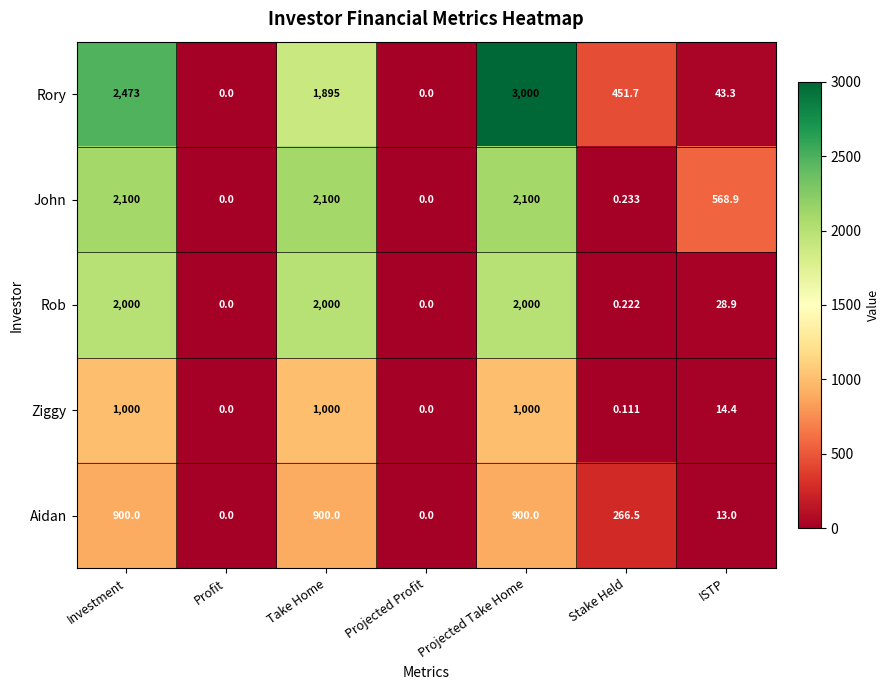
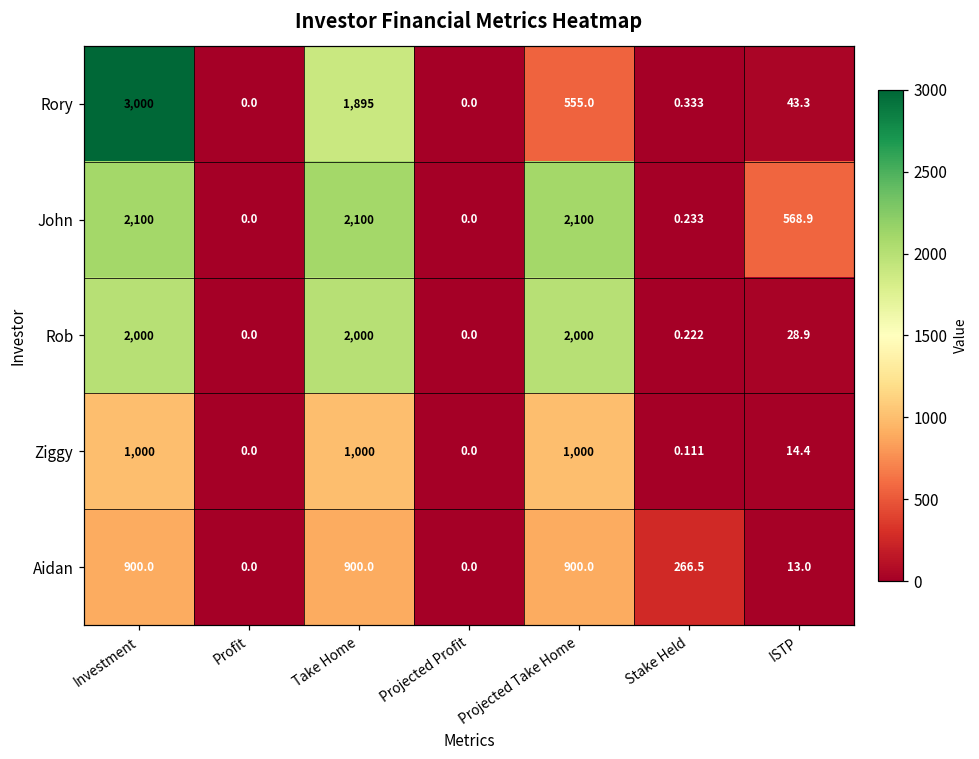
Rory, Investment: 2,473 -> 3,000
Rory, Projected Take Home: 3,000 -> 555.0
Rory, Stake Held: 451.7 -> 0.333
